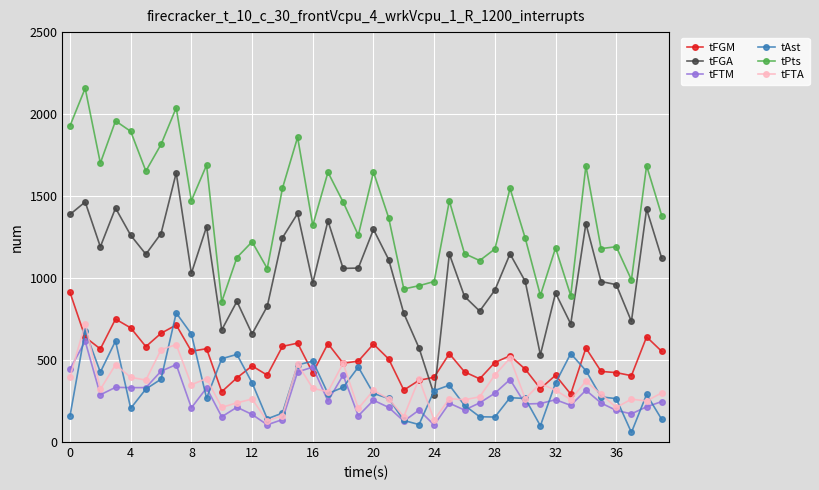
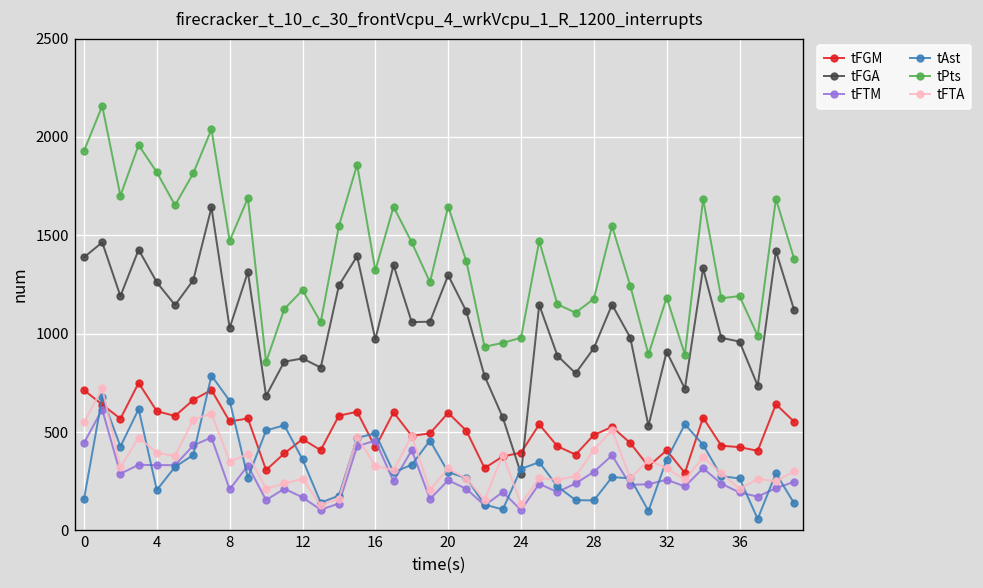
tFGM, 0: 910 -> 710
tFTA, 0: 400 -> 550
tFGM, 4: 700 -> 610
tPts, 4: 1890 -> 1820
tFGA, 12: 660 -> 870
